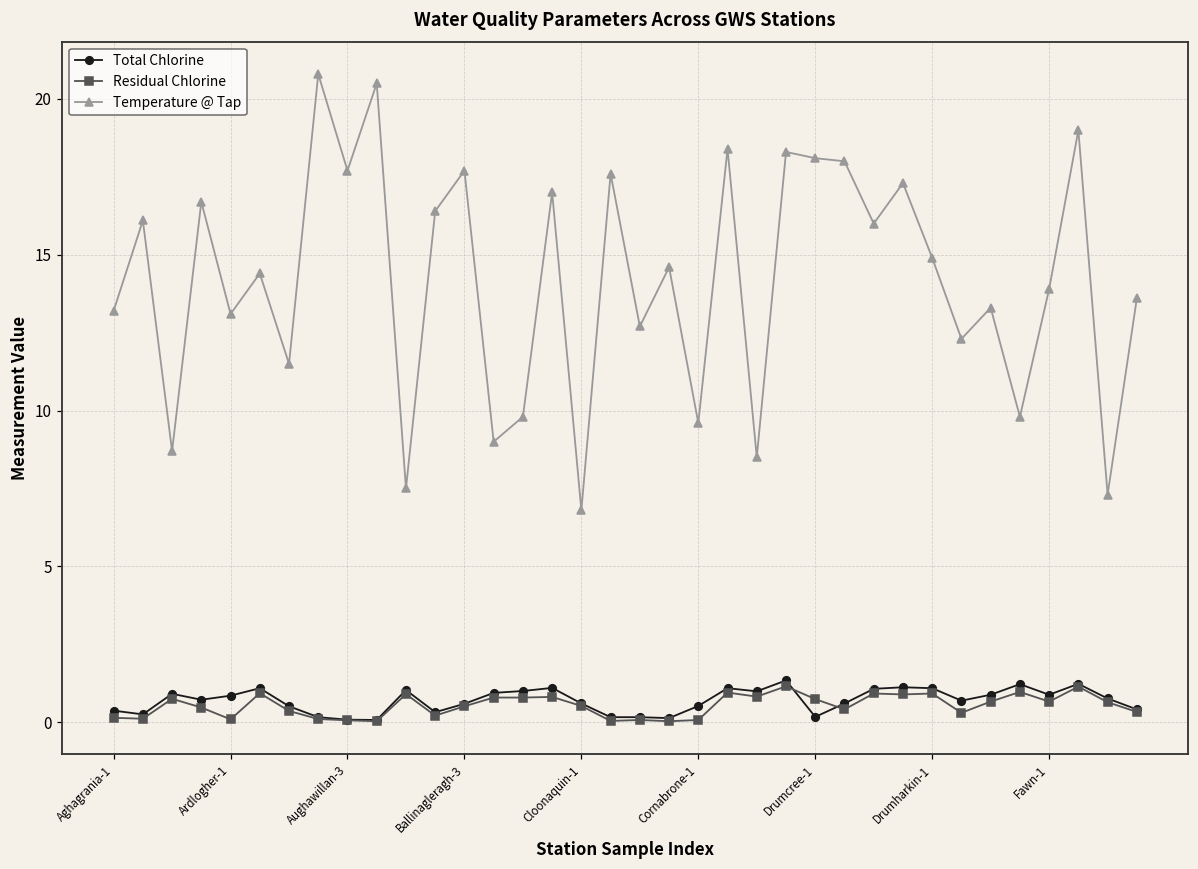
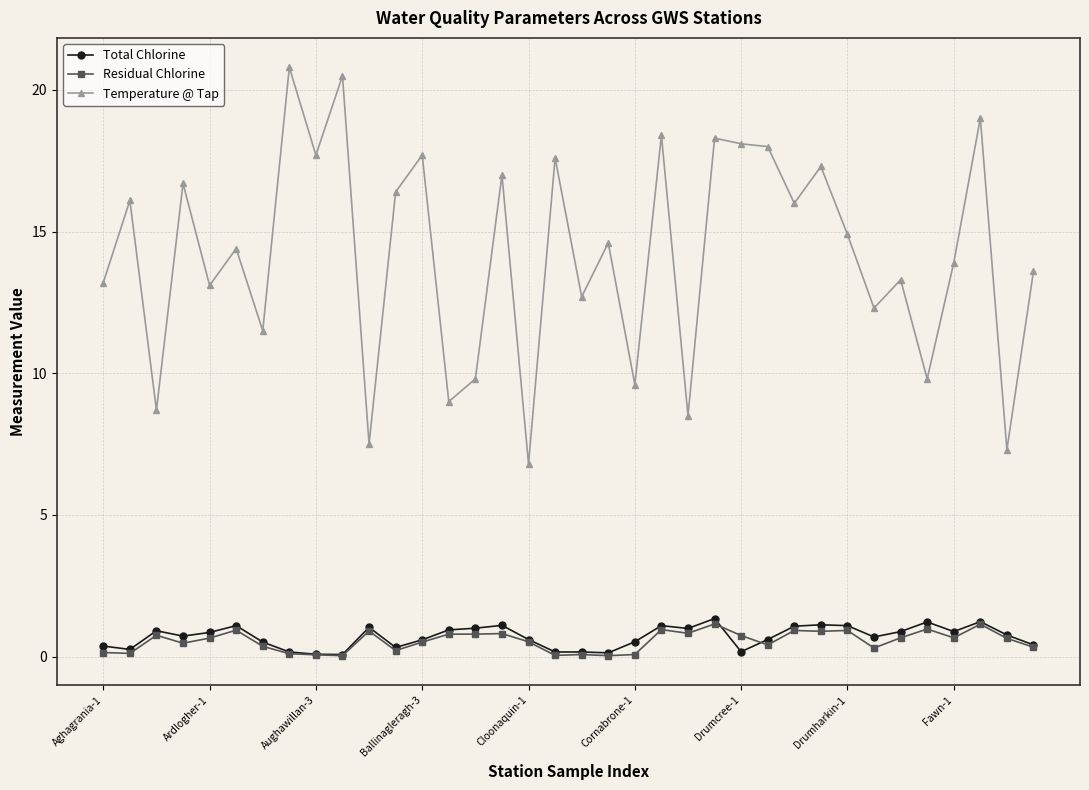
Residual Chlorine, Ardlogher-1: 0.1 -> 0.7
